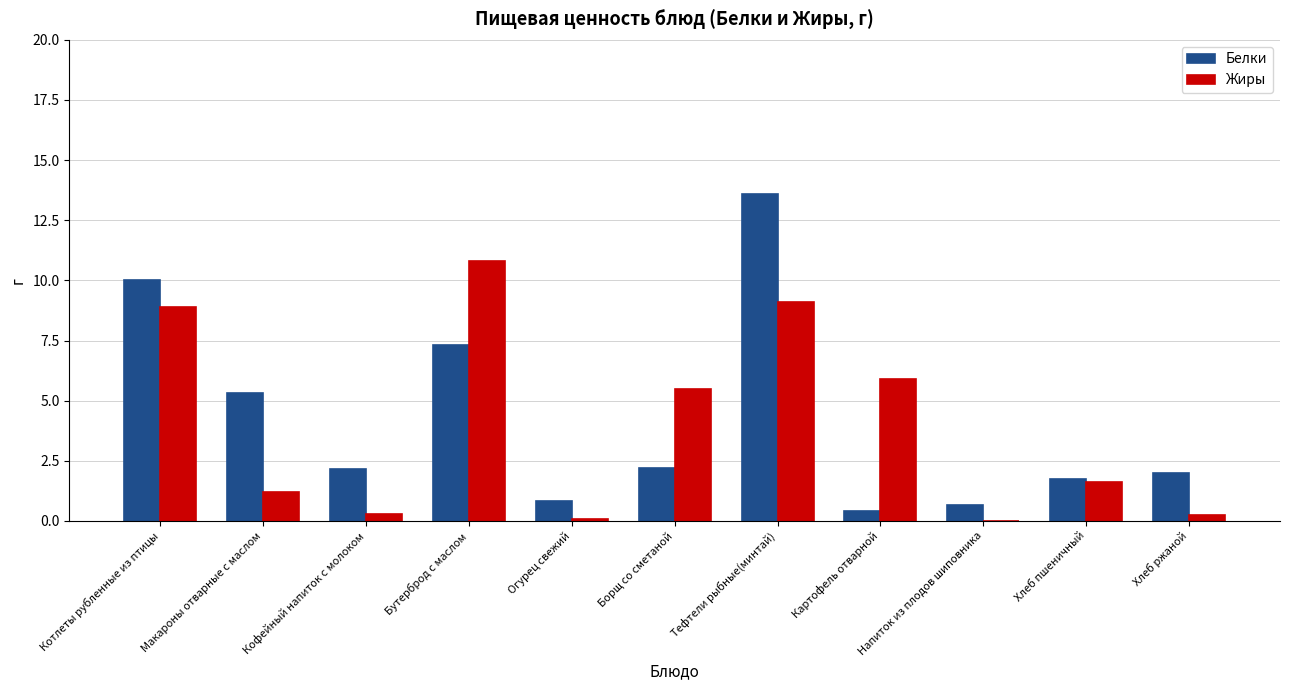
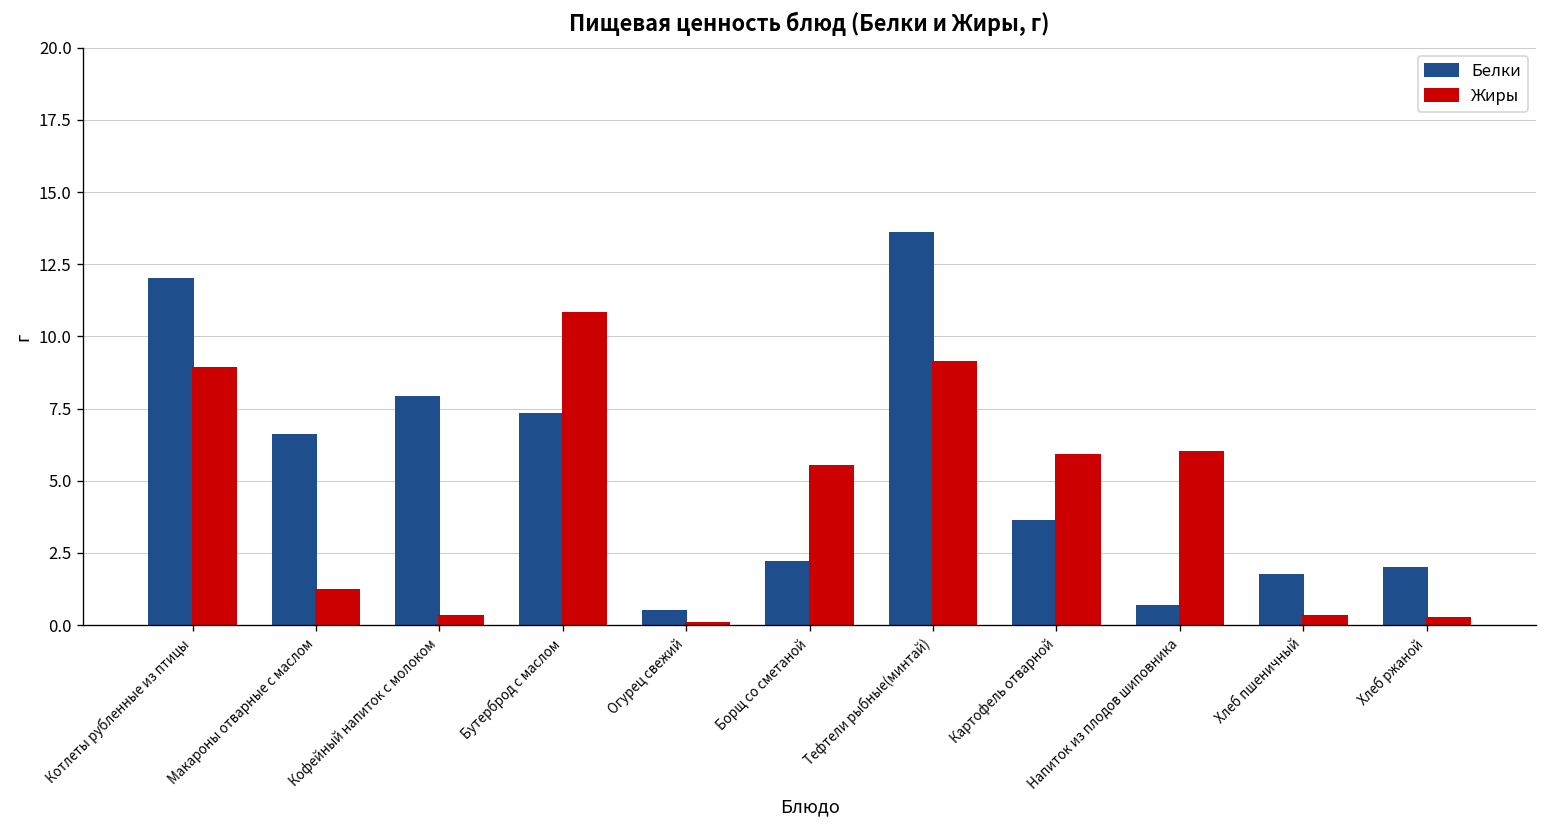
Белки, Котлеты рубленные из птицы: 10 -> 12
Белки, Макароны отварные с маслом: 5.3 -> 6.6
Белки, Кофейный напиток с молоком: 2.1 -> 7.9
Белки, Огурец свежий: 0.8 -> 0.5
Белки, Картофель отварной: 0.4 -> 3.6
Жиры, Напиток из плодов шиповника: 0 -> 6
Жиры, Хлеб пшеничный: 1.6 -> 0.3
